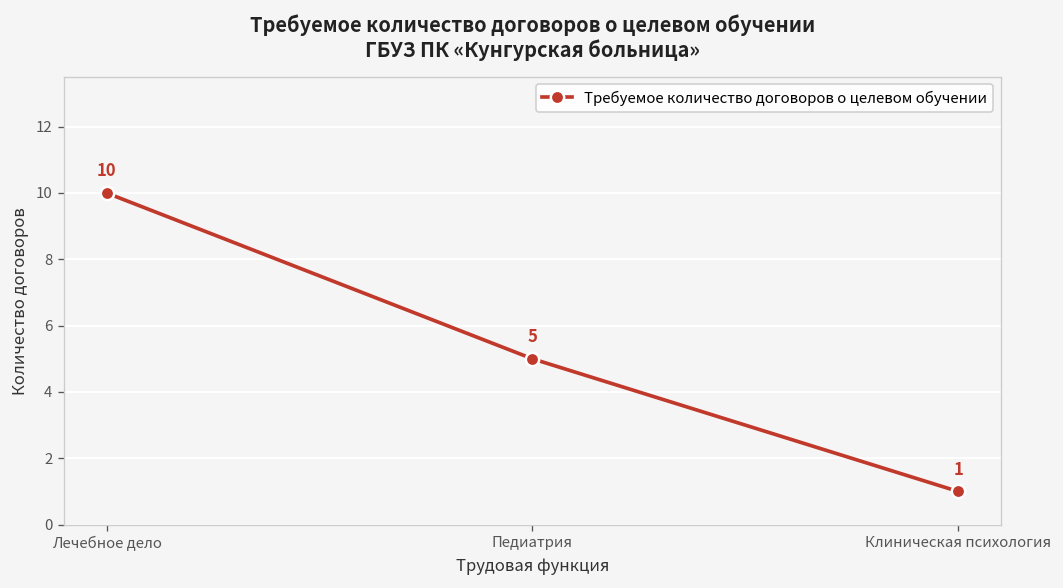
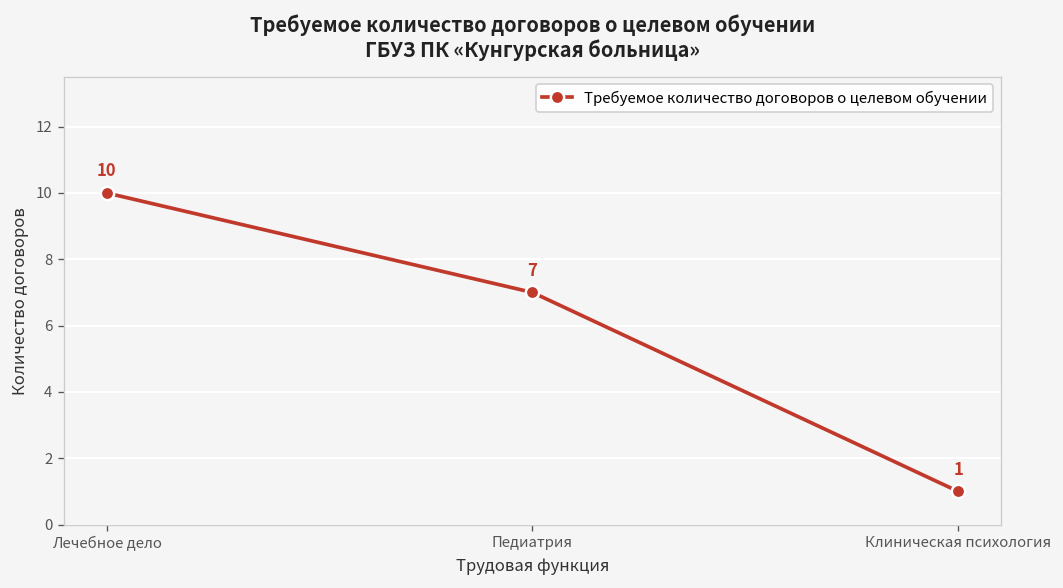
Педиатрия: 5 -> 7
